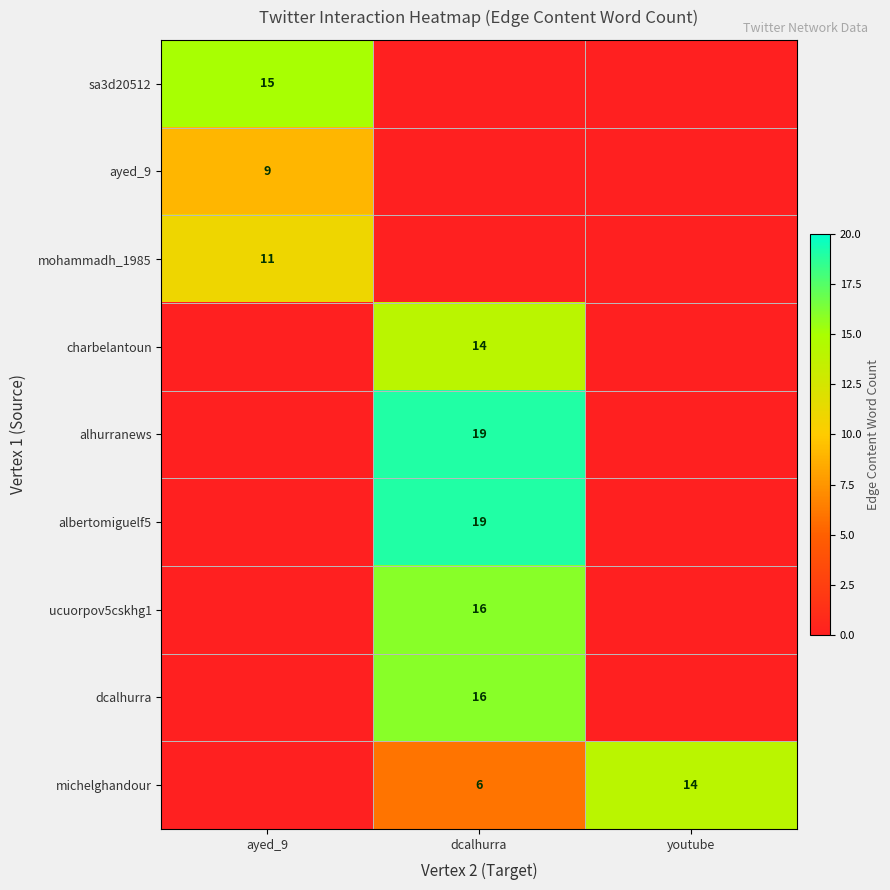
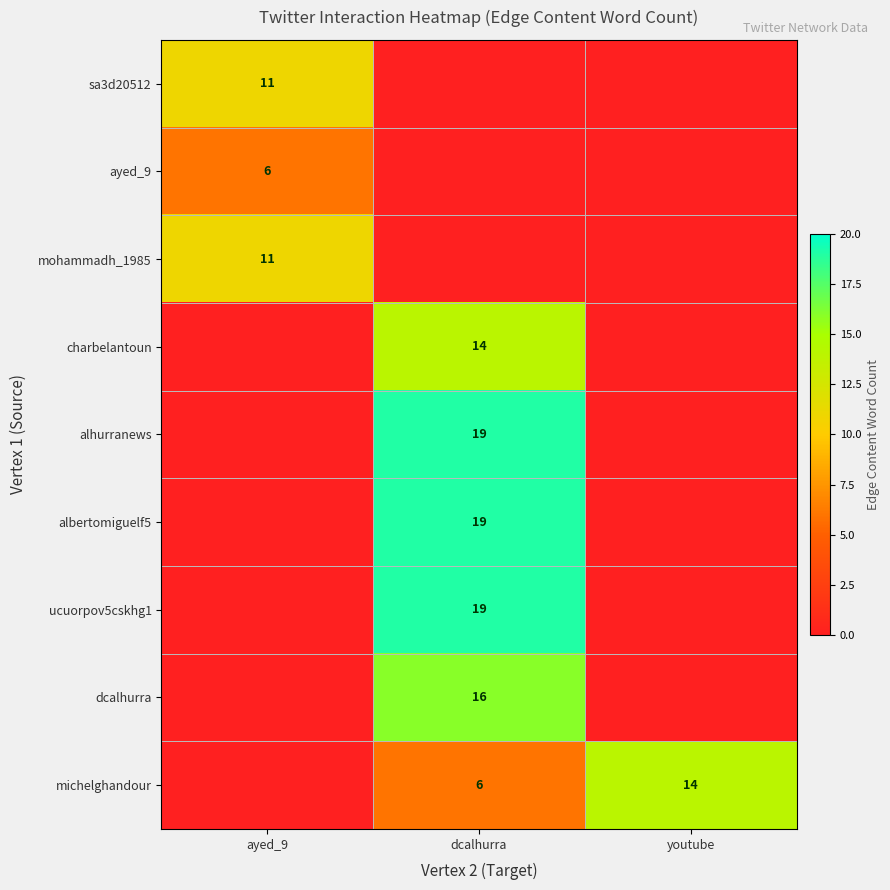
sa3d20512, ayed_9: 15 -> 11
ayed_9, ayed_9: 9 -> 6
ucuorpov5cskhg1, dcalhurra: 16 -> 19
